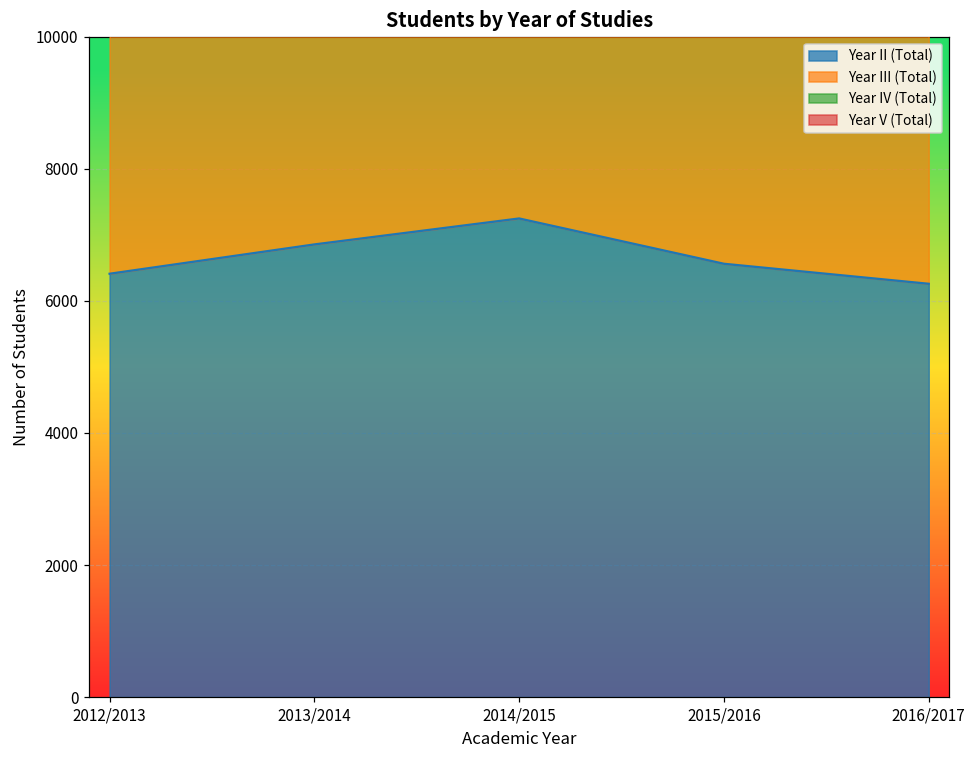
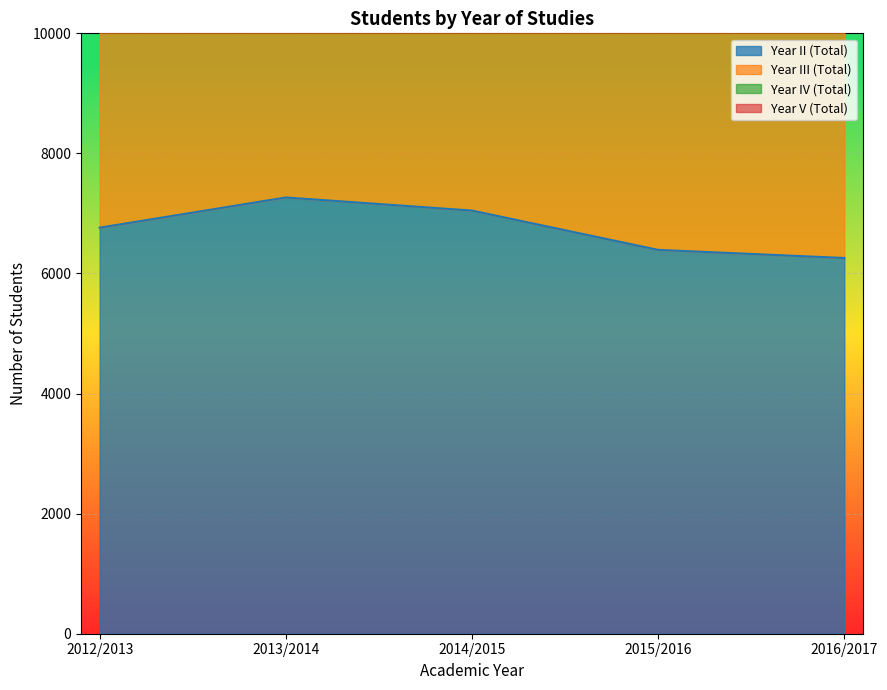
Year II (Total), 2012/2013: 6400 -> 6800
Year II (Total), 2013/2014: 6900 -> 7300
Year II (Total), 2014/2015: 7200 -> 7000
Year II (Total), 2015/2016: 6600 -> 6400
